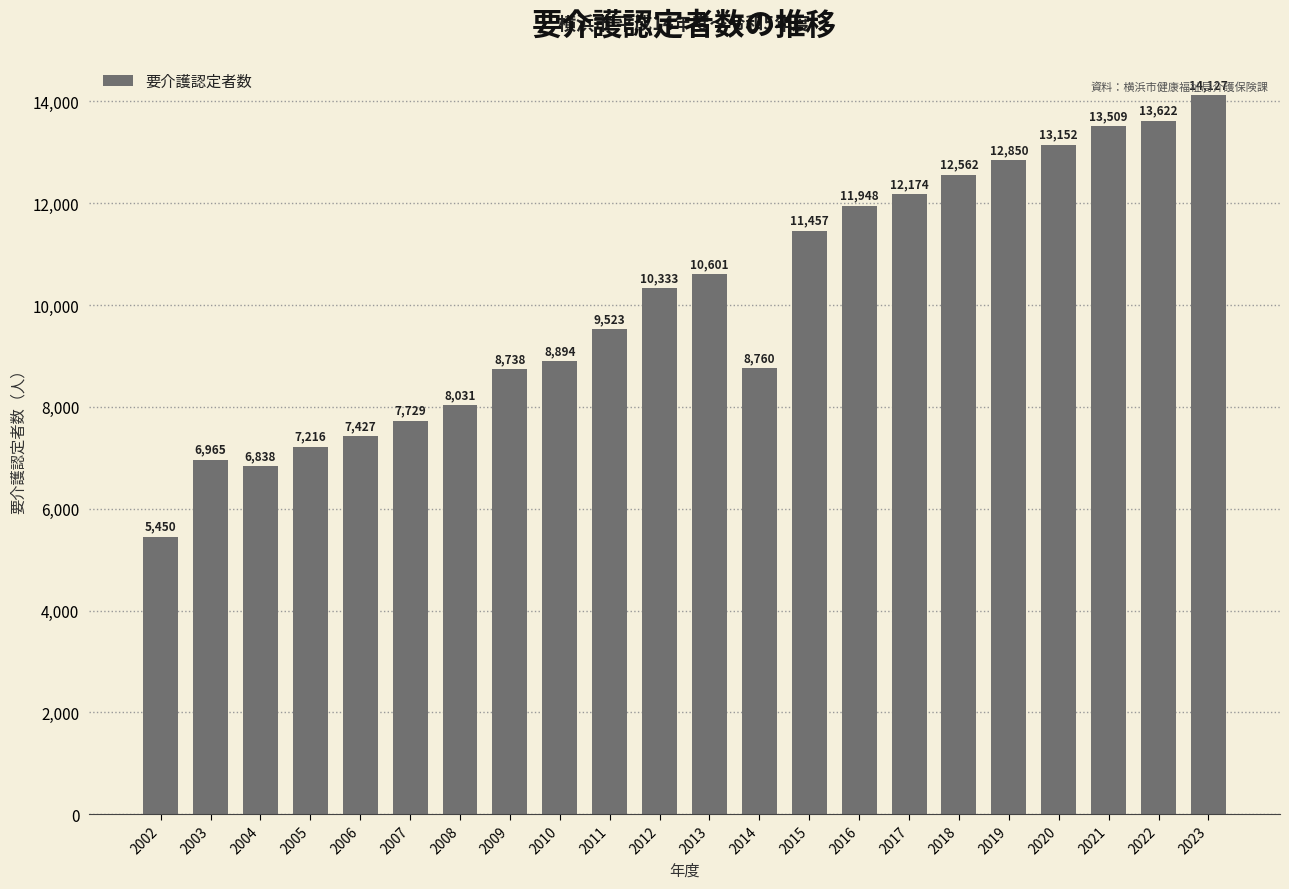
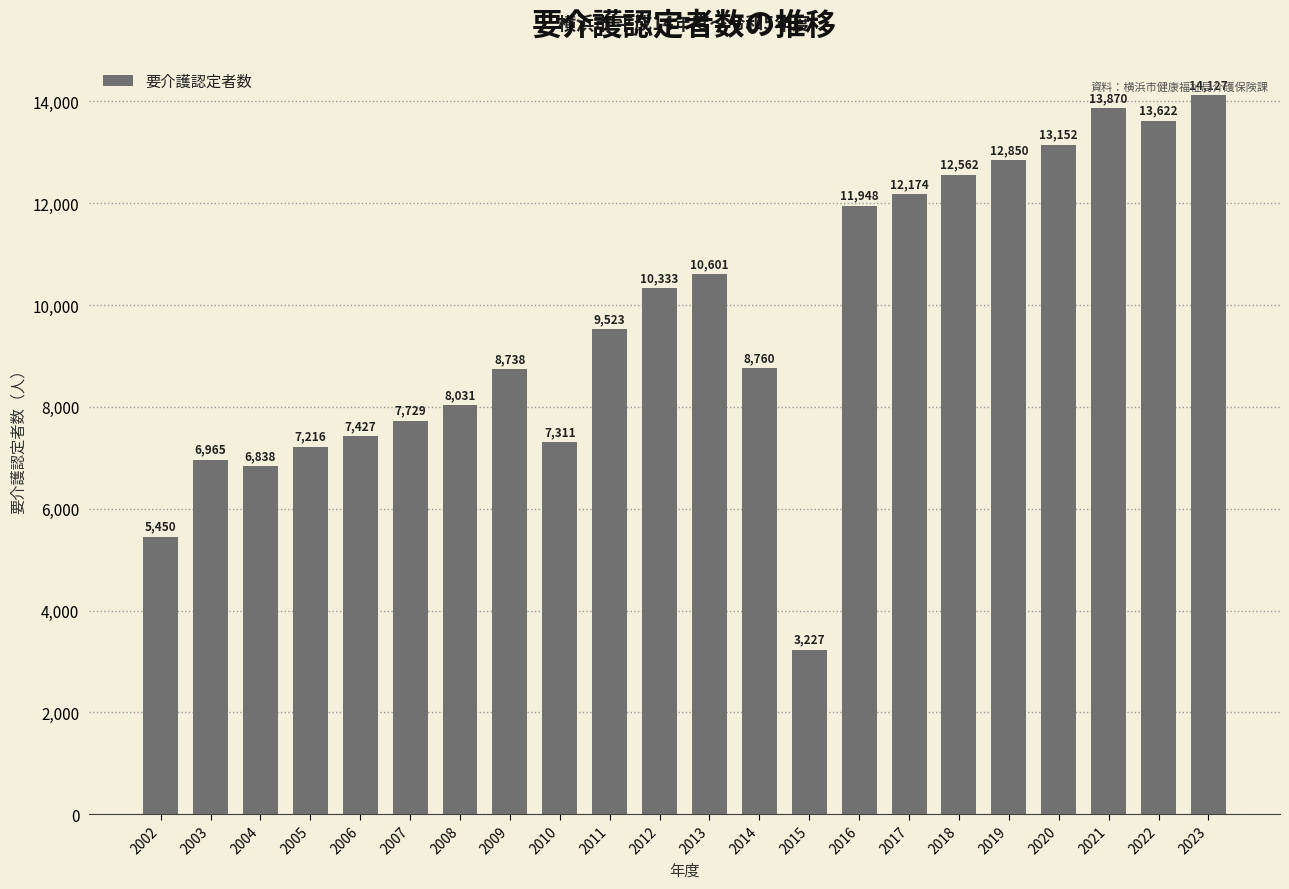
2010: 8,894 -> 7,311
2015: 11,457 -> 3,227
2021: 13,509 -> 13,870
